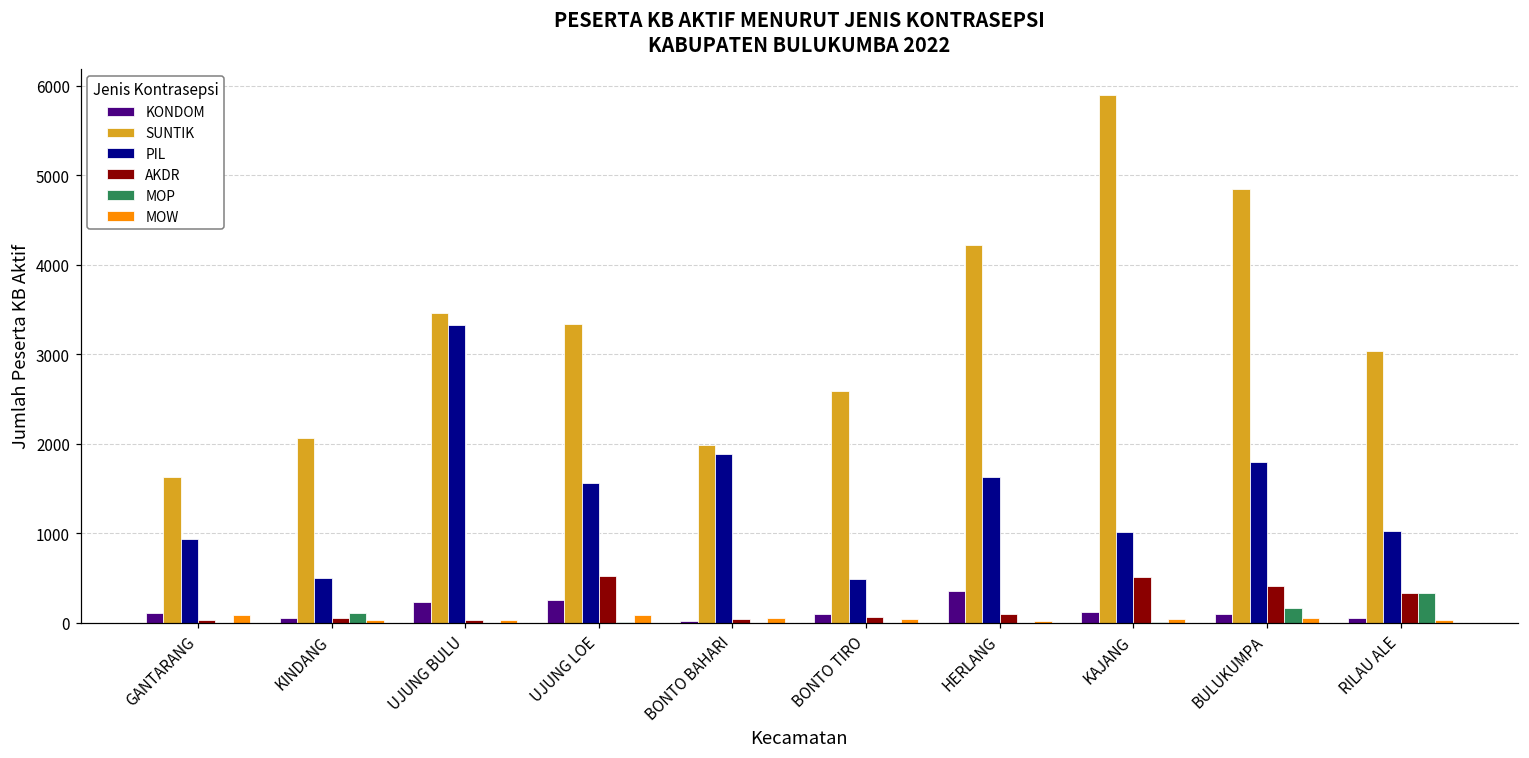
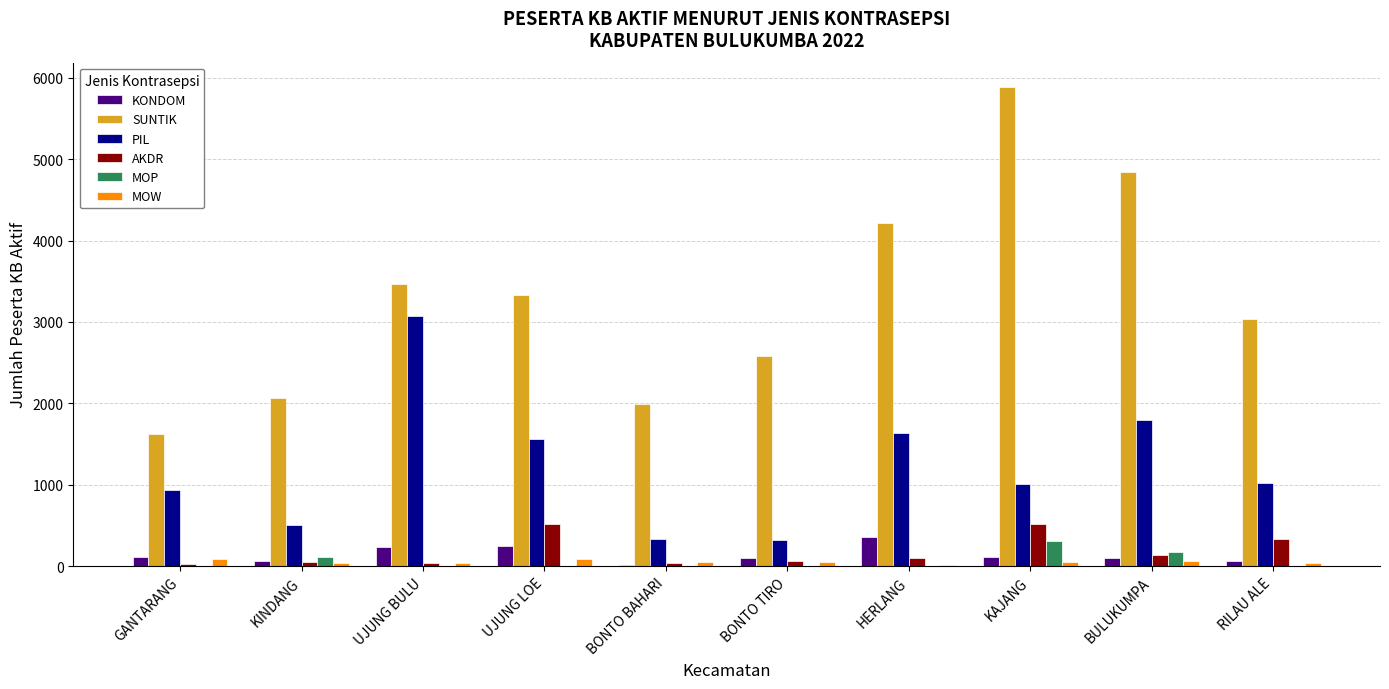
PIL, UJUNG BULU: 3300 -> 3100
PIL, BONTO BAHARI: 1900 -> 300
PIL, BONTO TIRO: 500 -> 300
MOP, KAJANG: 0 -> 300
AKDR, BULUKUMPA: 400 -> 100
MOP, RILAU ALE: 300 -> 0
